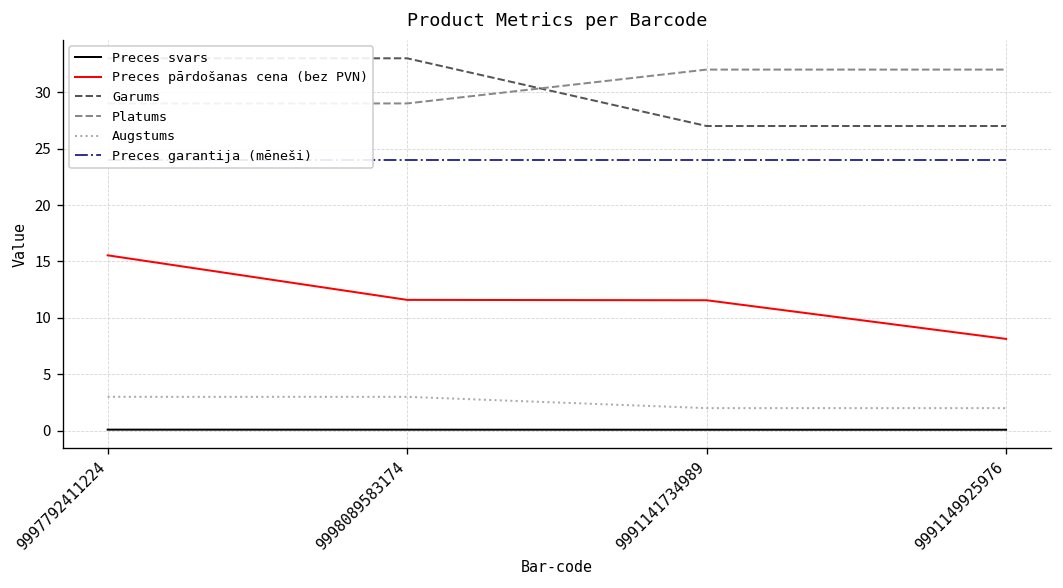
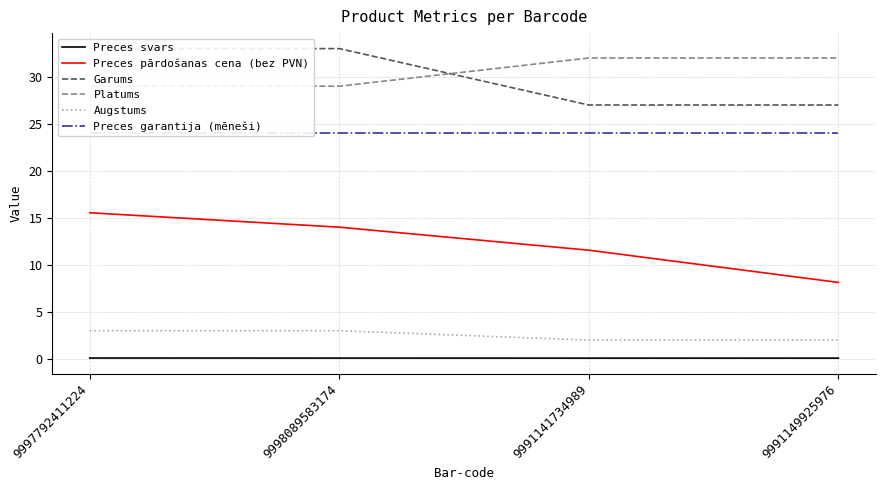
Preces pārdošanas cena (bez PVN), 9998089583174: 12 -> 14
